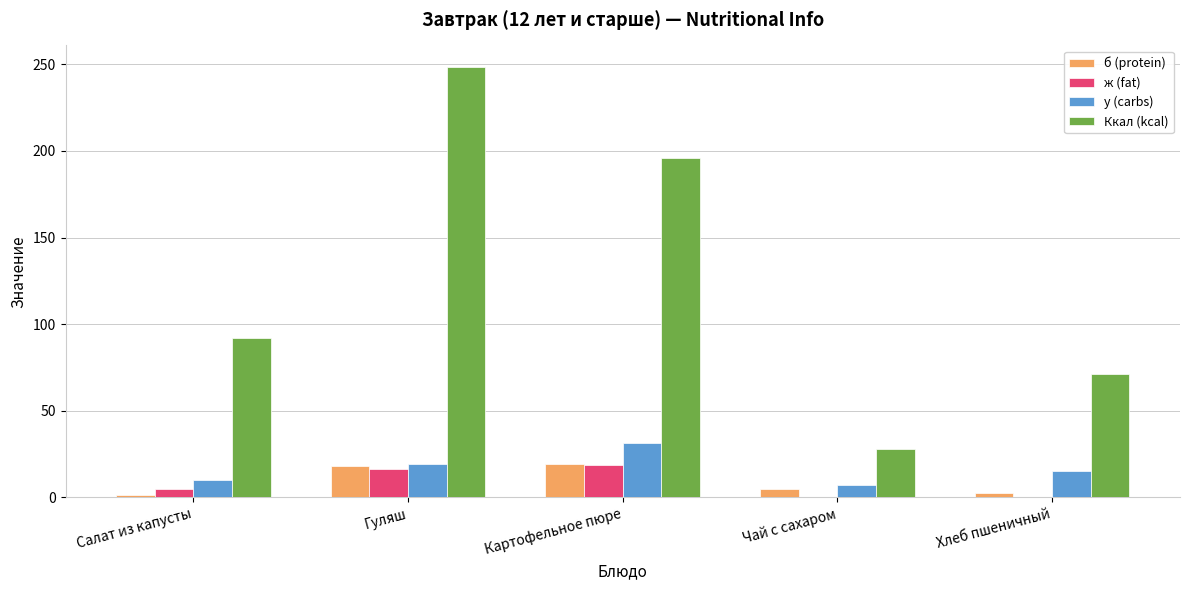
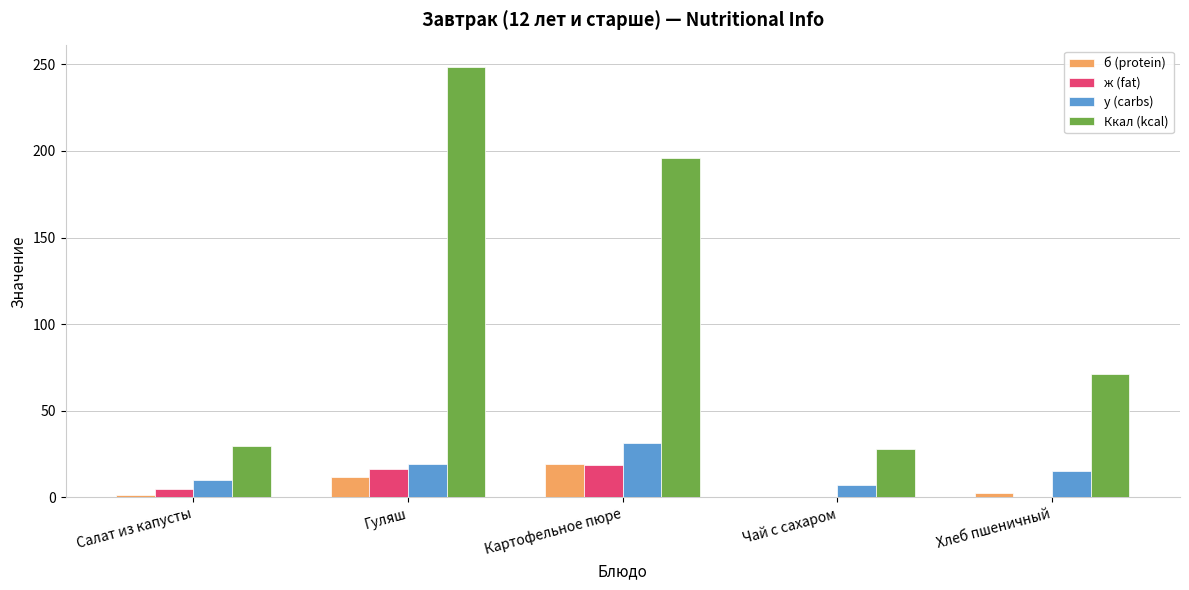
Ккал (kcal), Салат из капусты: 92 -> 30
б (protein), Гуляш: 18 -> 12
б (protein), Чай с сахаром: 5 -> 0
